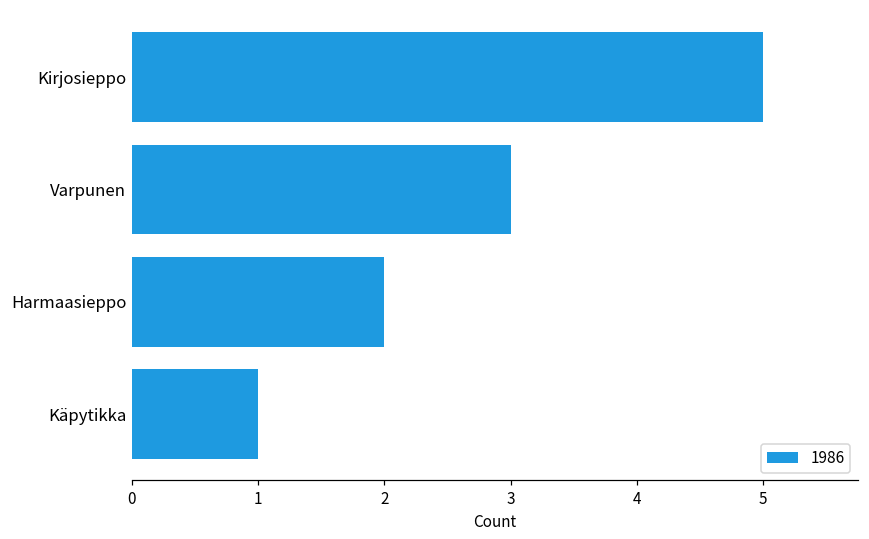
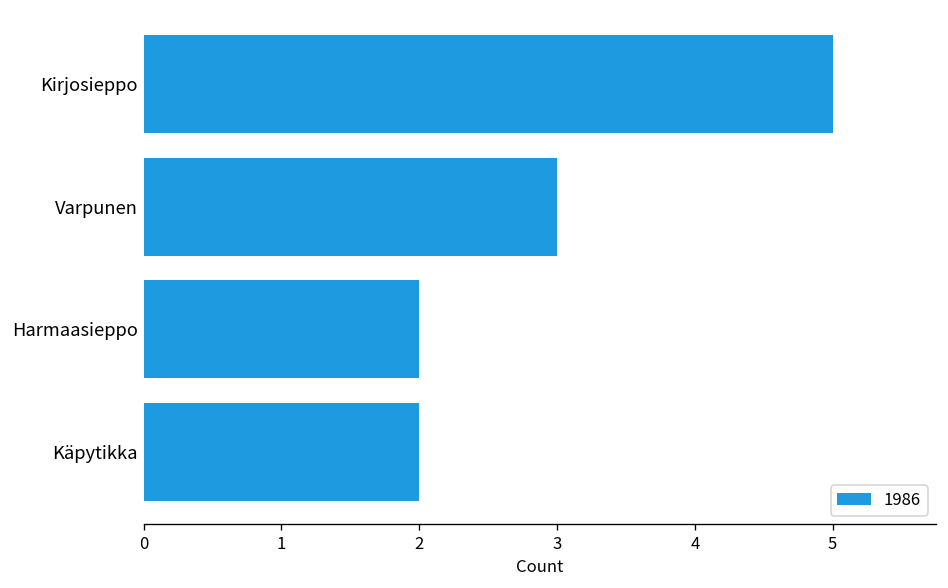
Käpytikka: 1 -> 2
